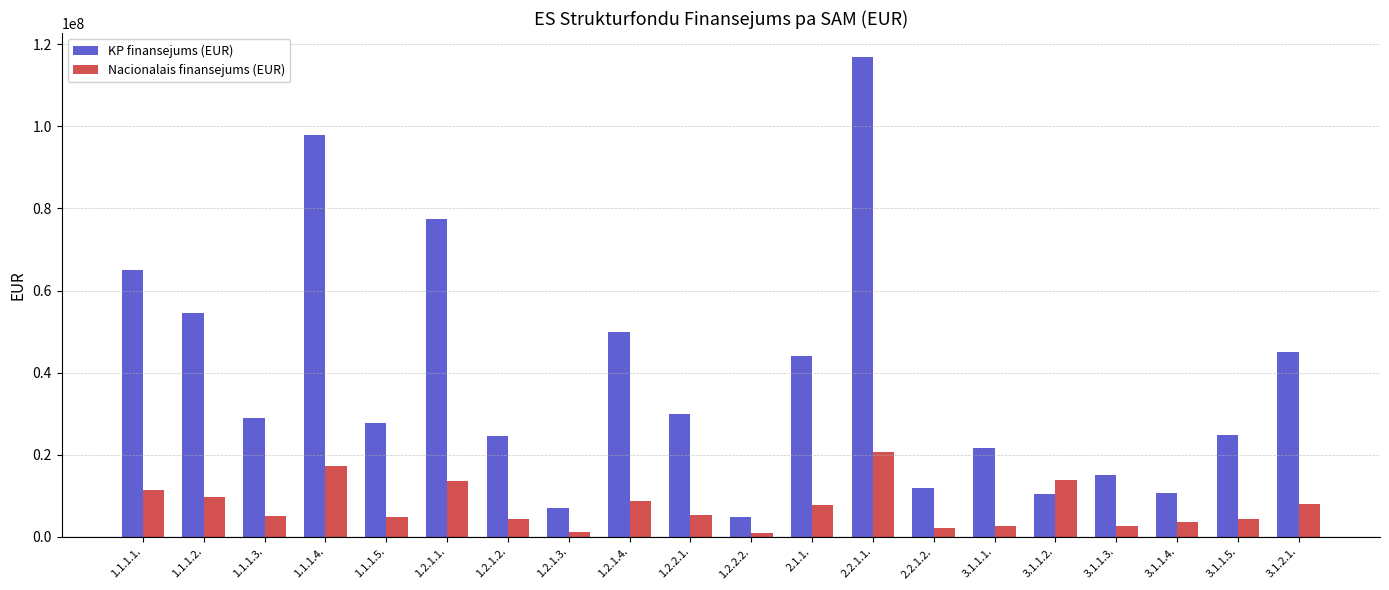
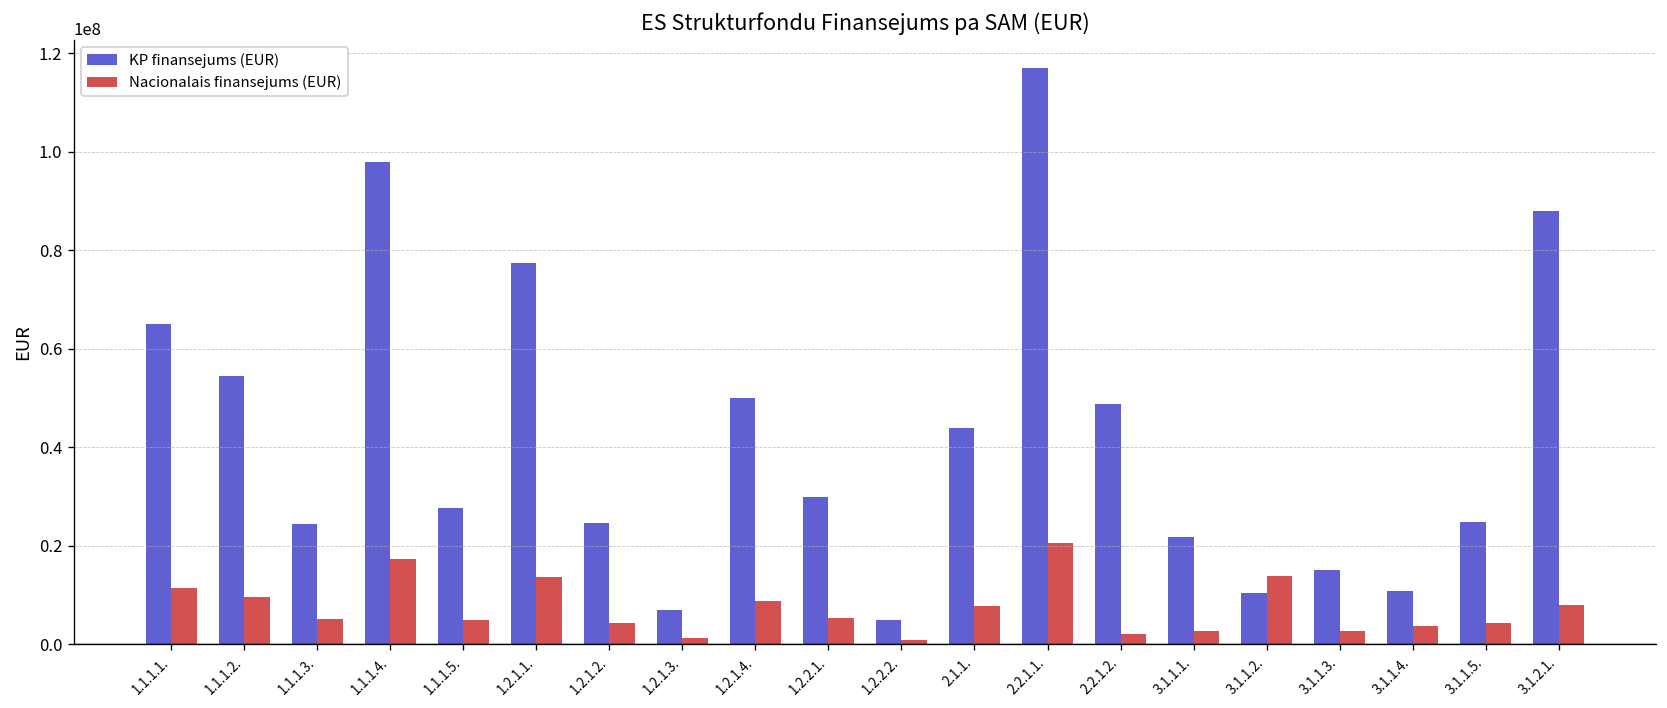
KP finansejums (EUR), 1.1.1.3.: 29000000 -> 24000000
KP finansejums (EUR), 2.2.1.2.: 12000000 -> 49000000
KP finansejums (EUR), 3.1.2.1.: 45000000 -> 88000000
